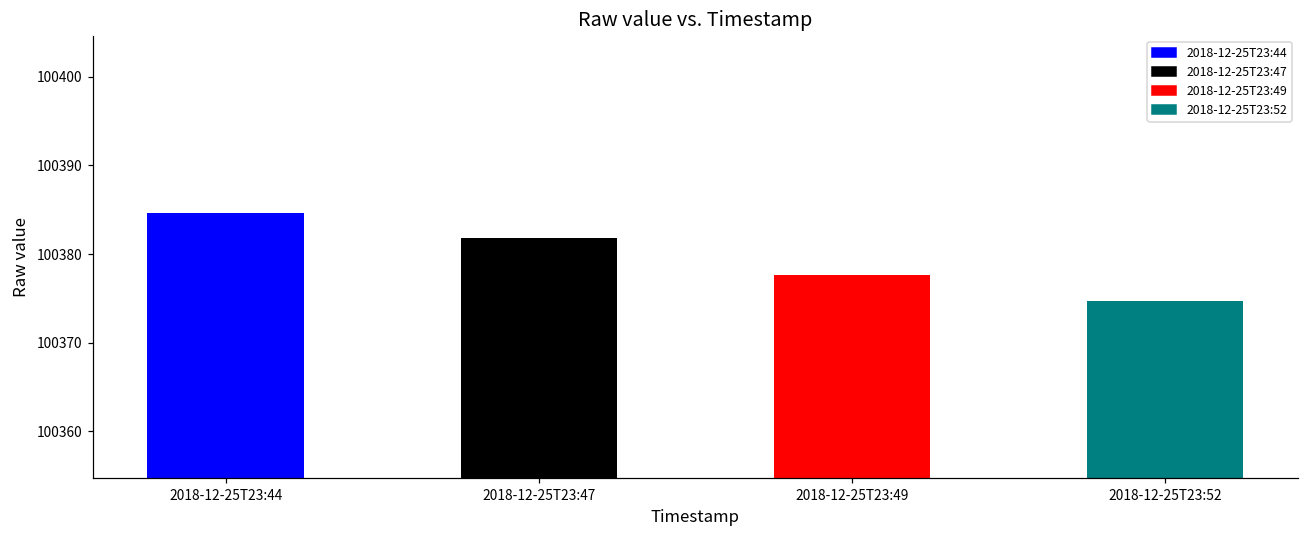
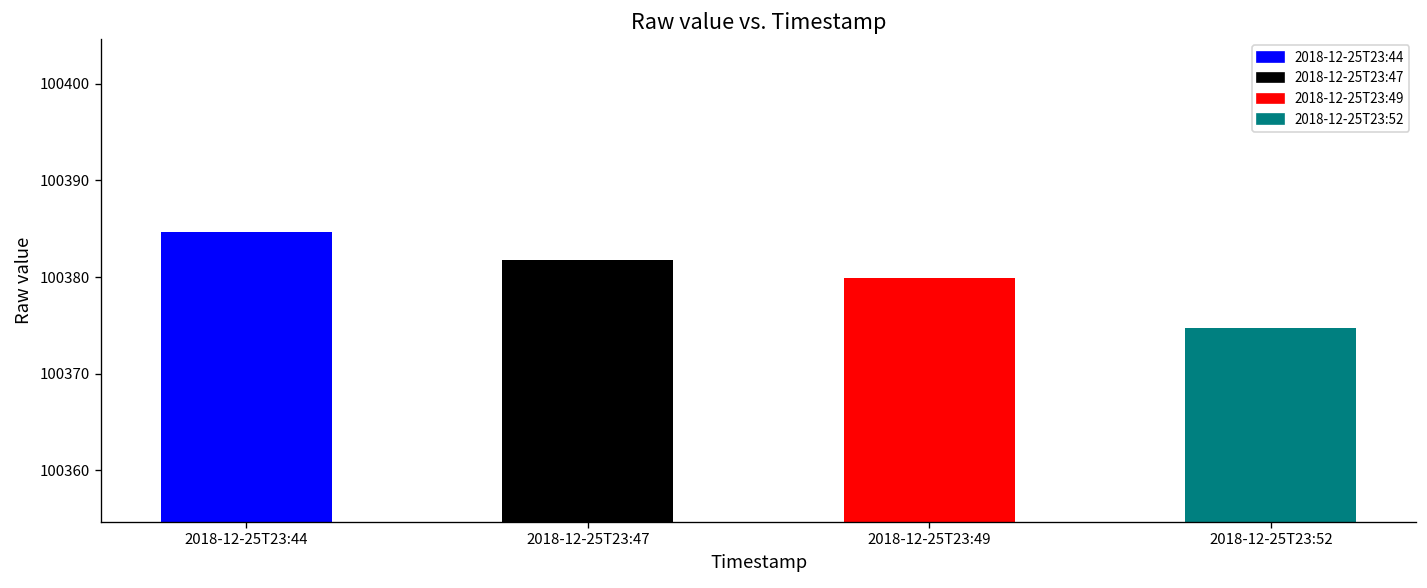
2018-12-25T23:49: 100378 -> 100380
